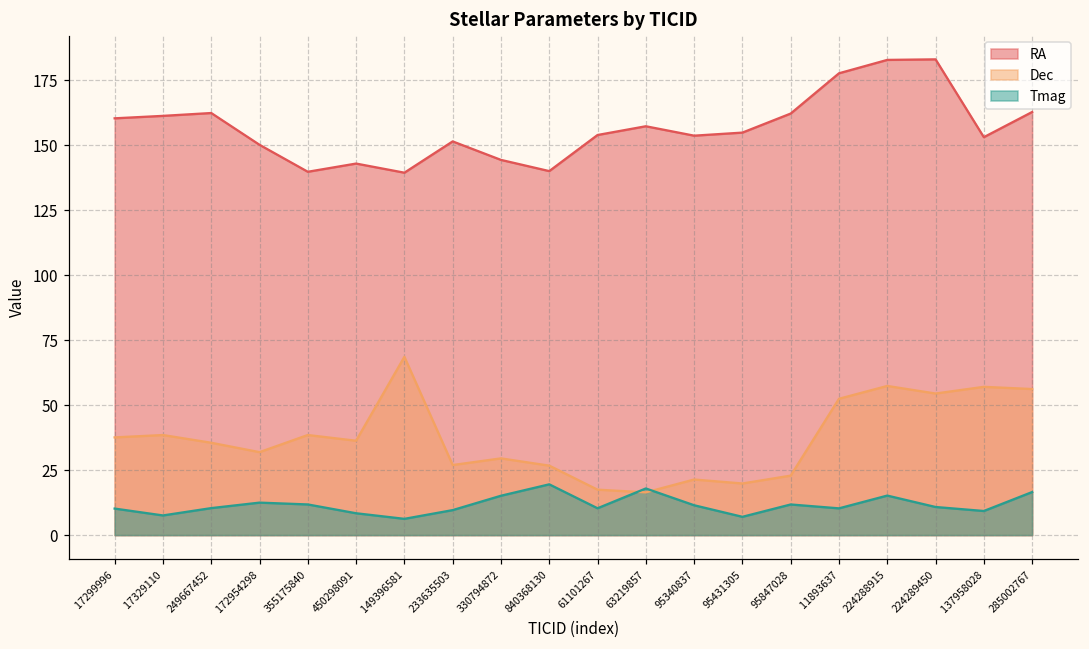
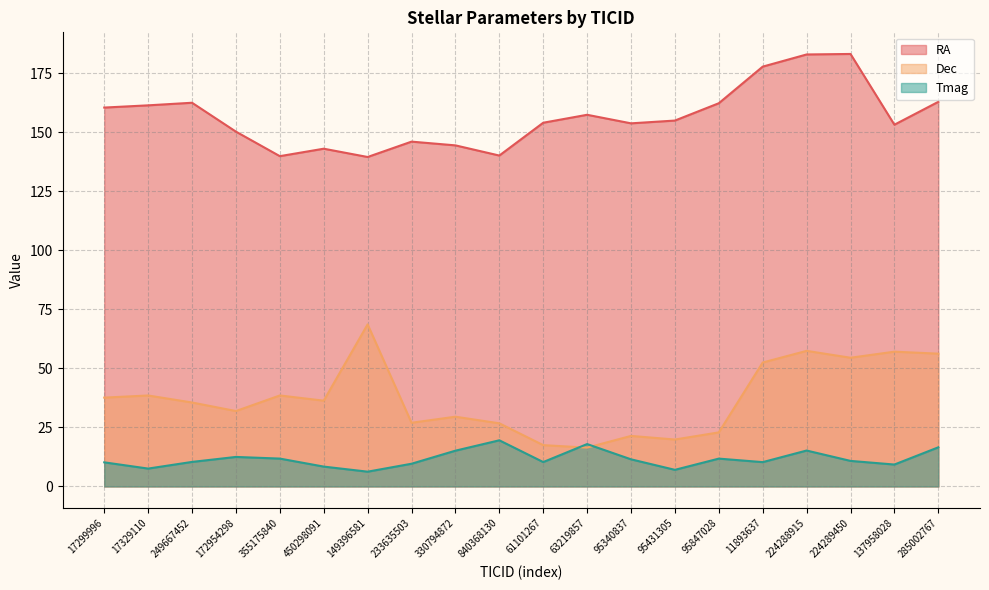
RA, 233635503: 152 -> 146
